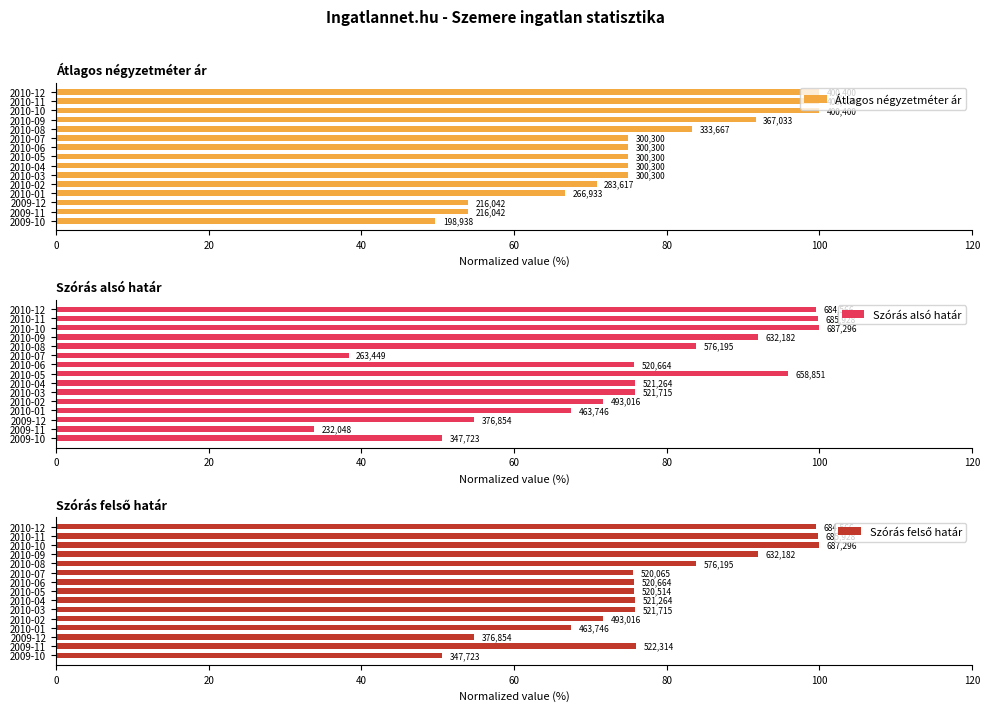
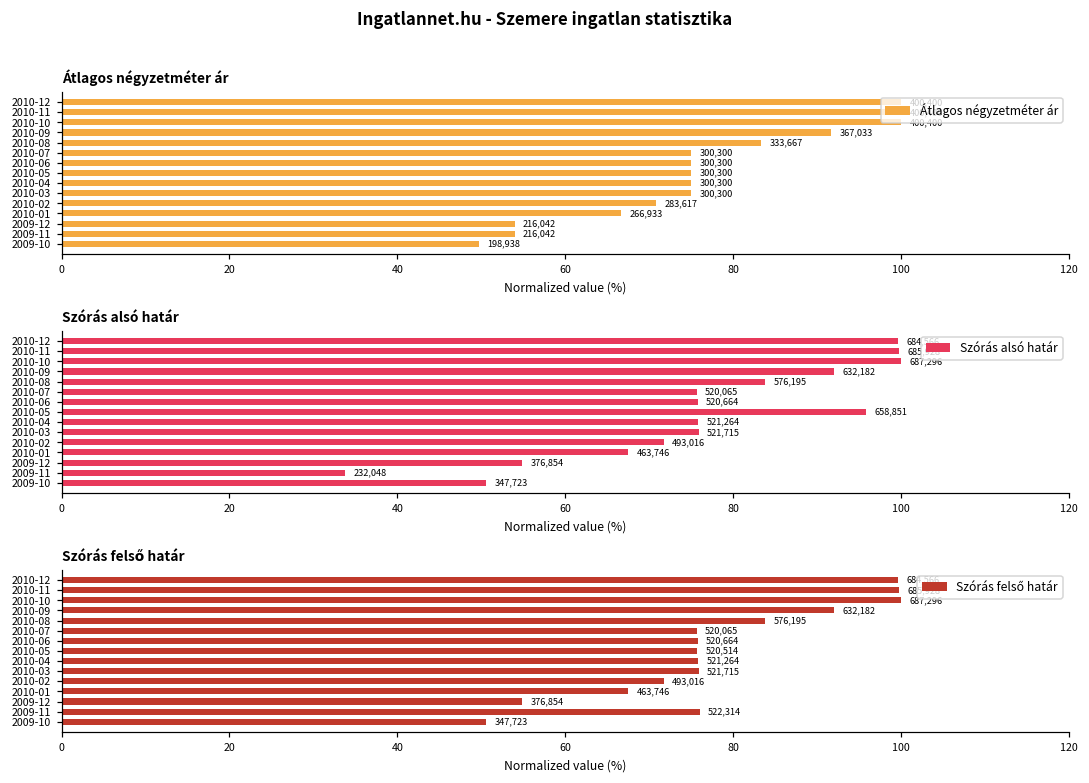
Szórás alsó határ, 2010-07: 263,449 -> 520,065
